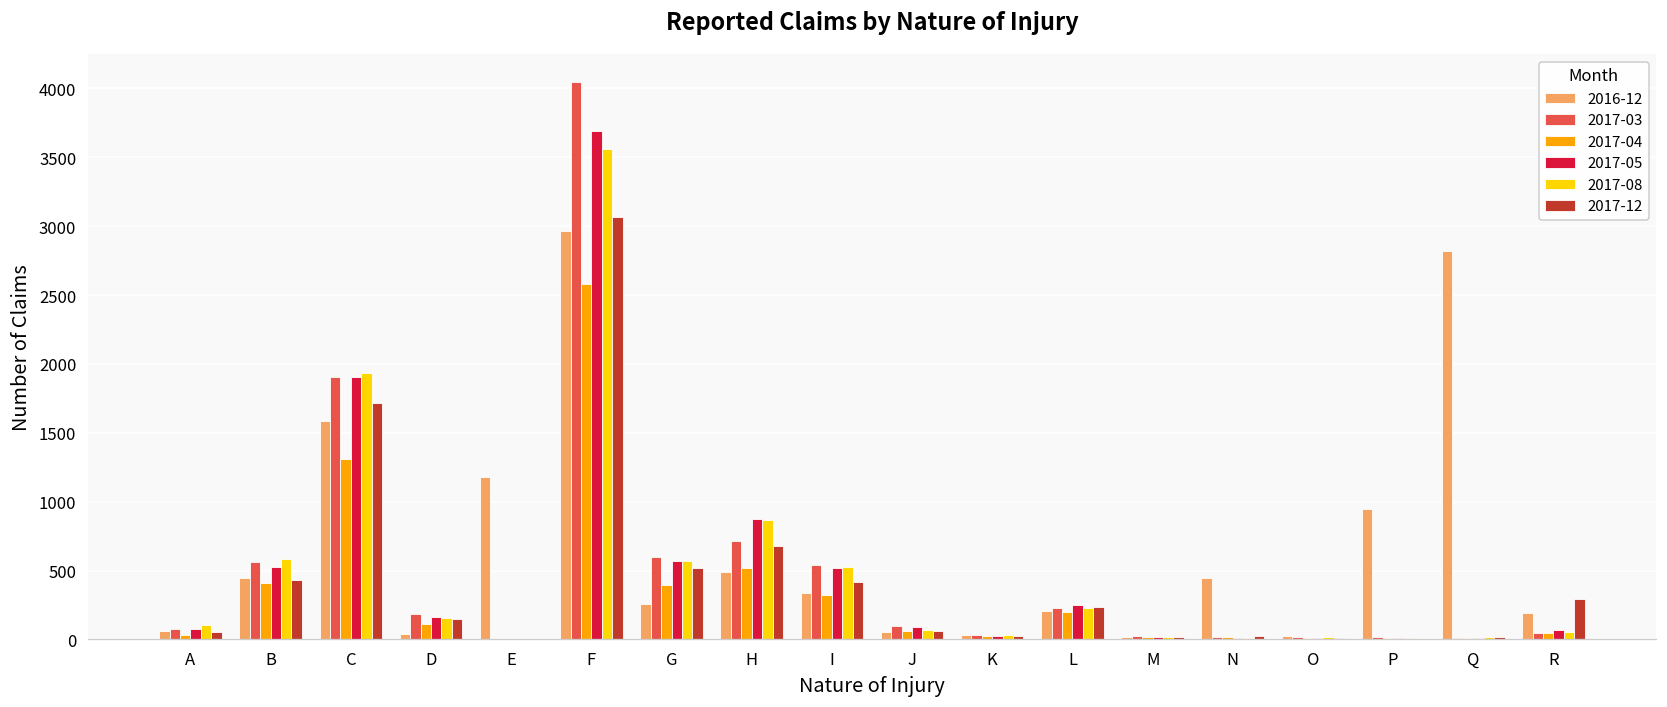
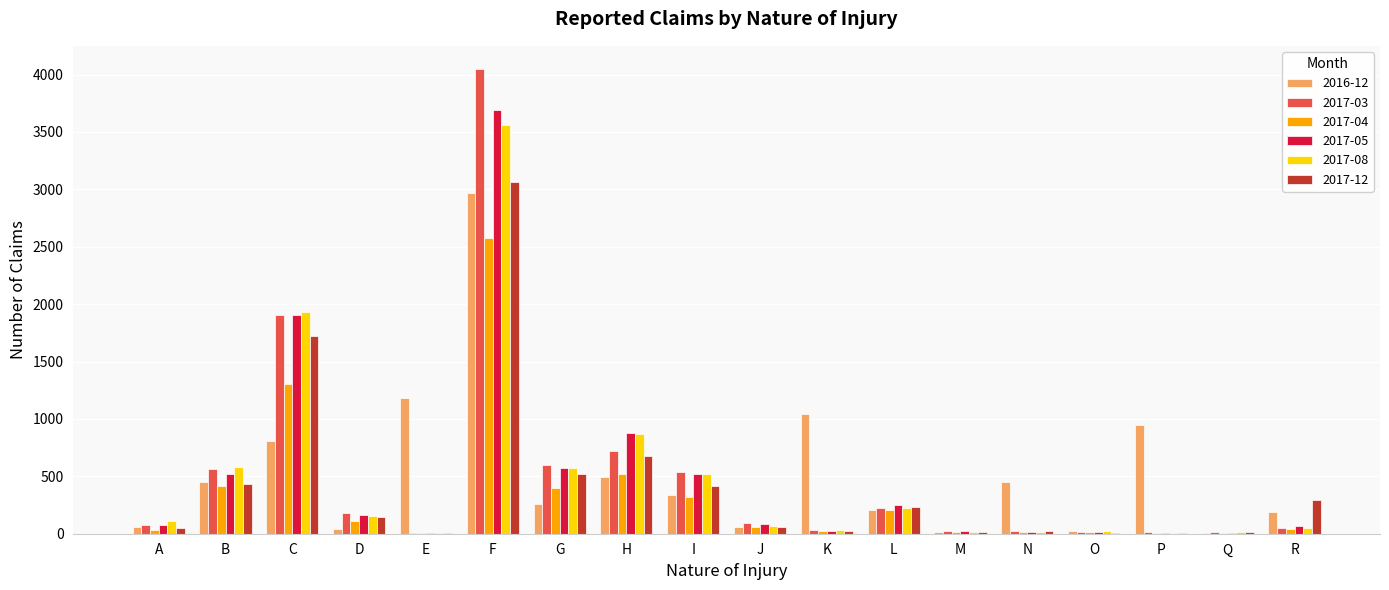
2016-12, C: 1590 -> 810
2016-12, K: 30 -> 1040
2016-12, Q: 2820 -> 10
